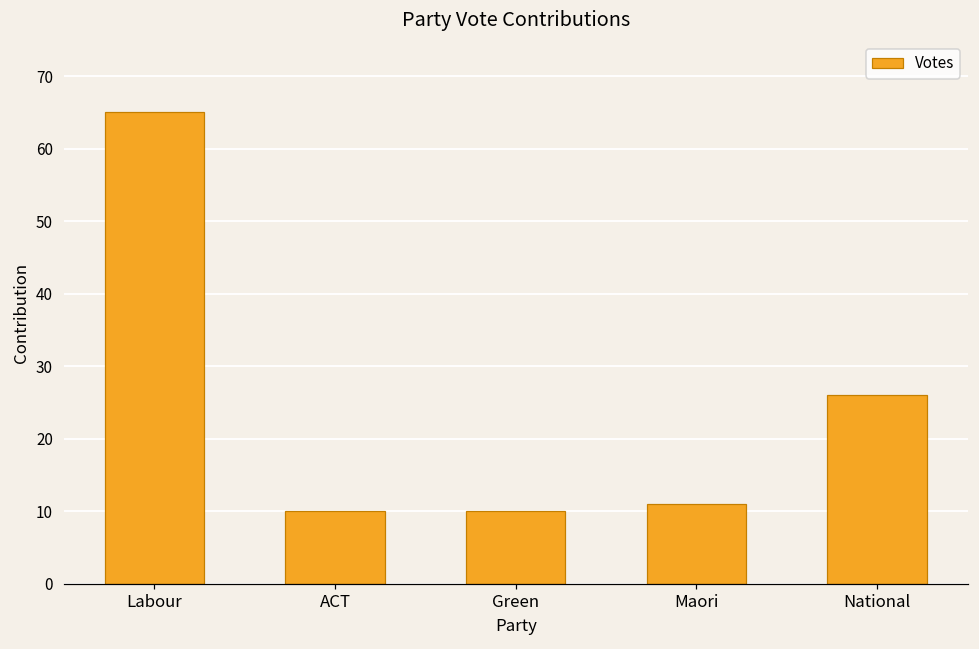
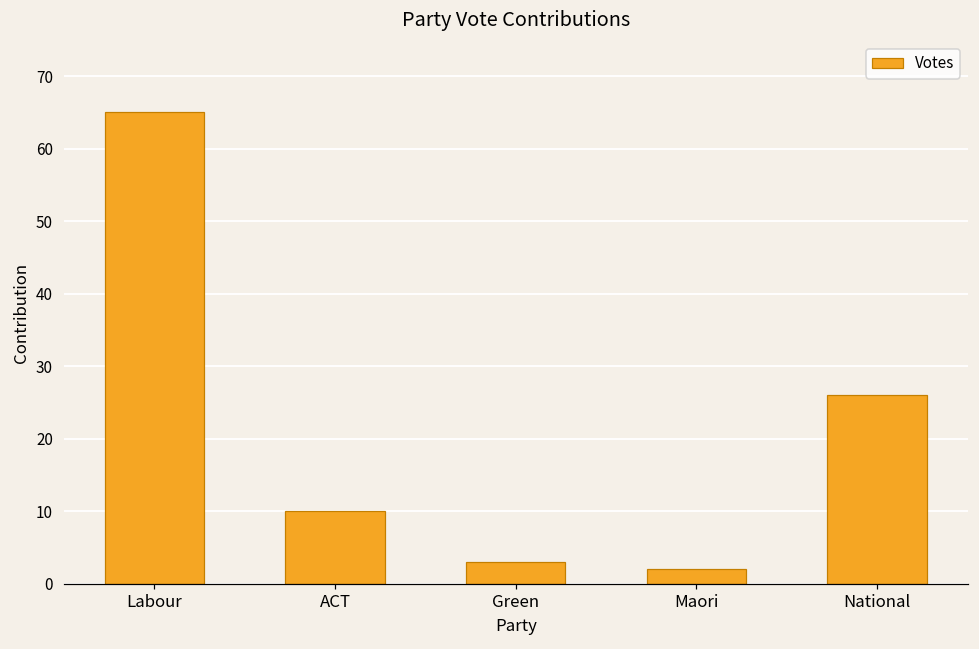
Green: 10 -> 3
Maori: 11 -> 2
